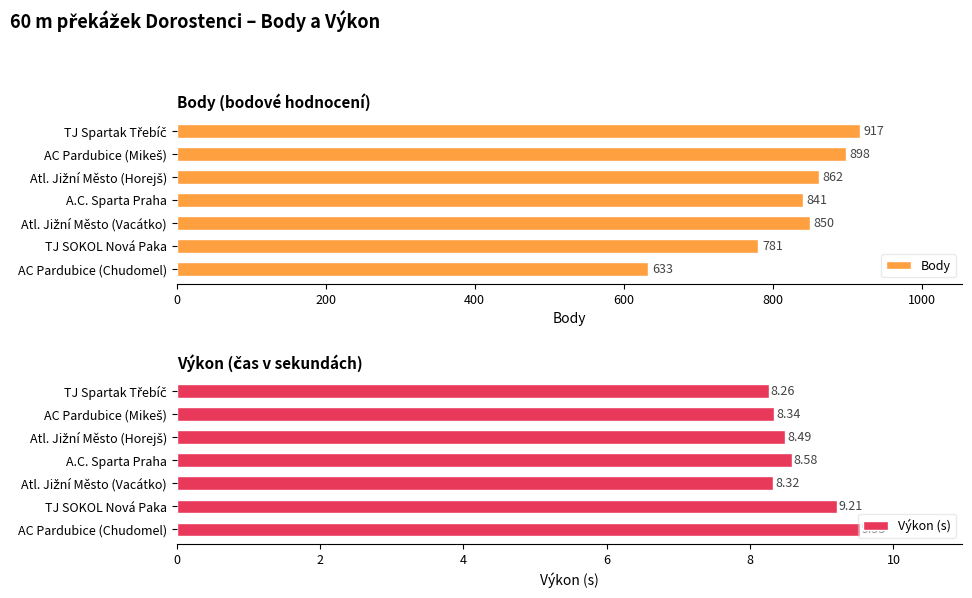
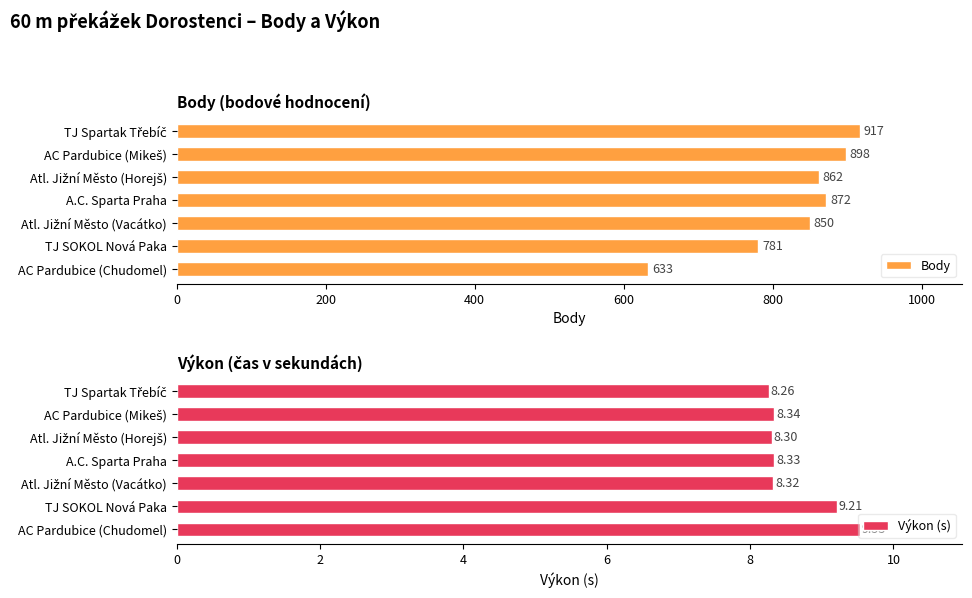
Body (bodové hodnocení), A.C. Sparta Praha: 841 -> 872
Výkon (čas v sekundách), Atl. Jižní Město (Horejš): 8.49 -> 8.30
Výkon (čas v sekundách), A.C. Sparta Praha: 8.58 -> 8.33
